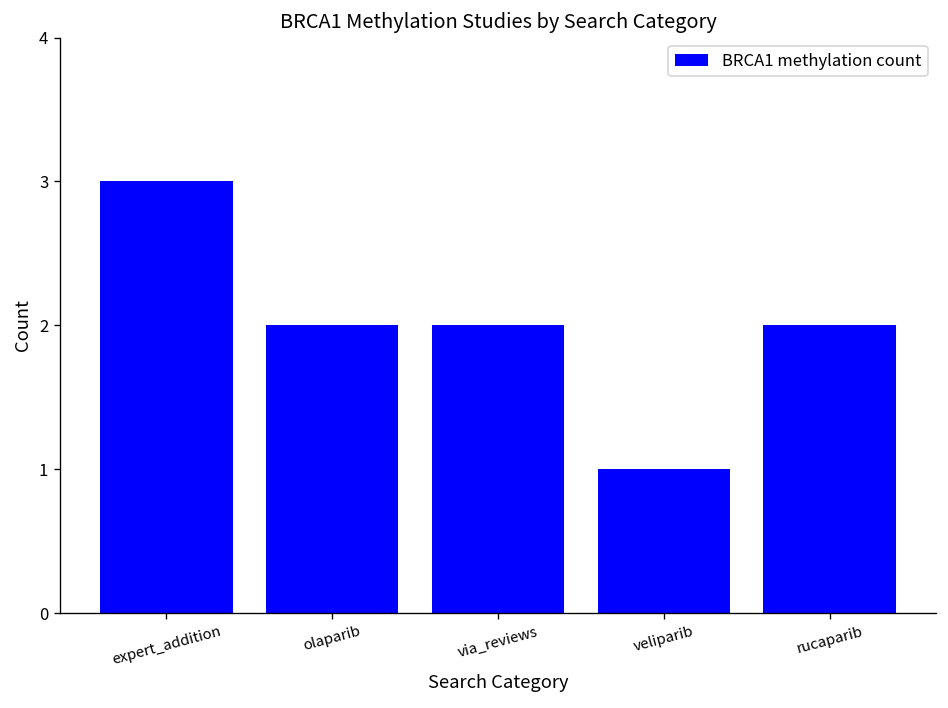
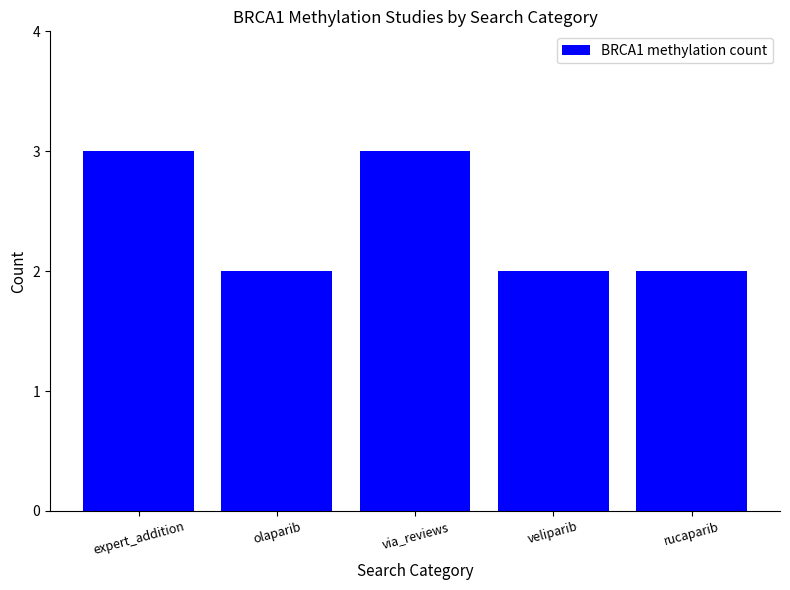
via_reviews: 2 -> 3
veliparib: 1 -> 2
